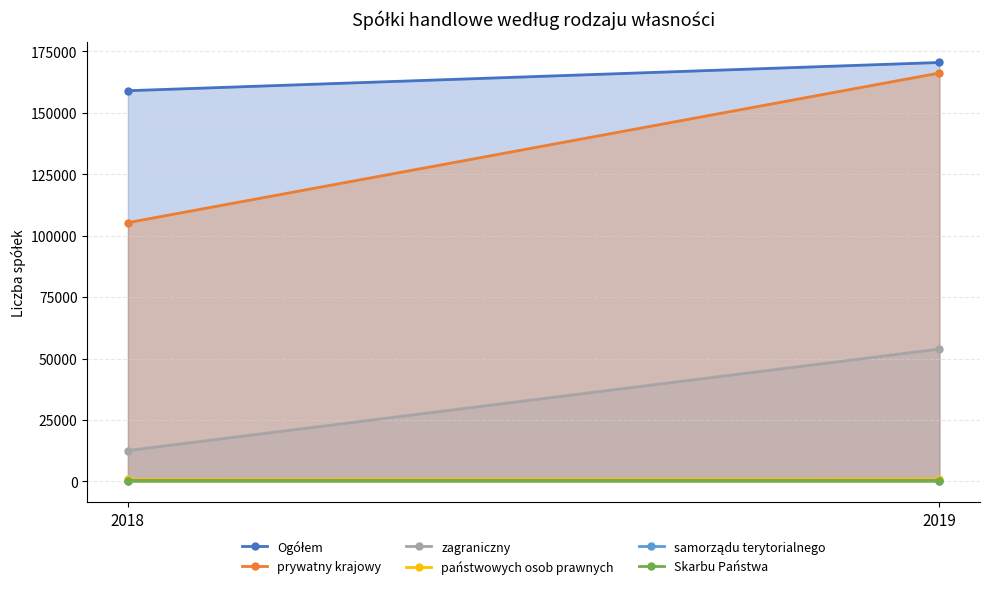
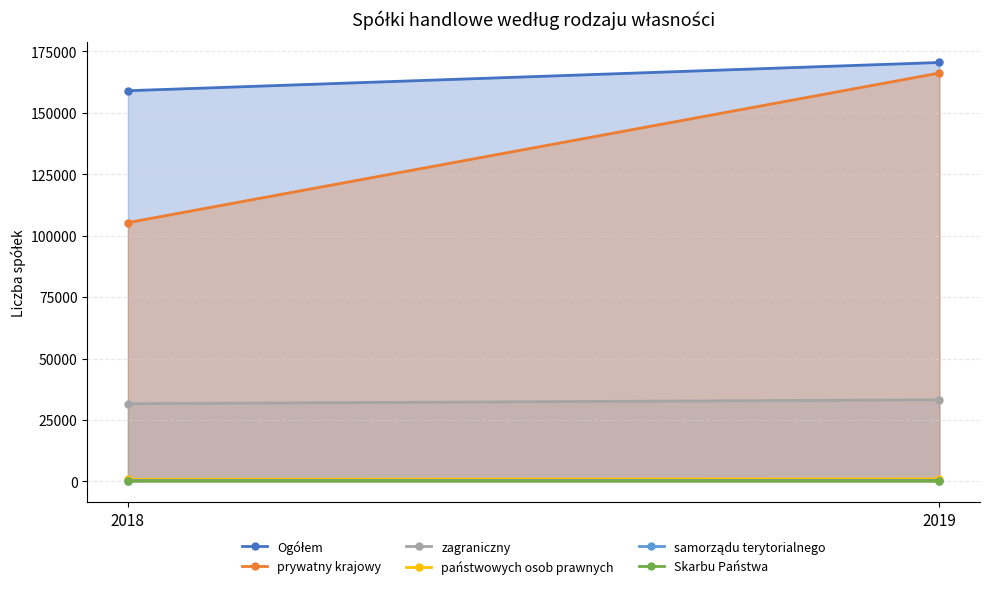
zagraniczny, 2018: 13000 -> 32000
zagraniczny, 2019: 54000 -> 33000
